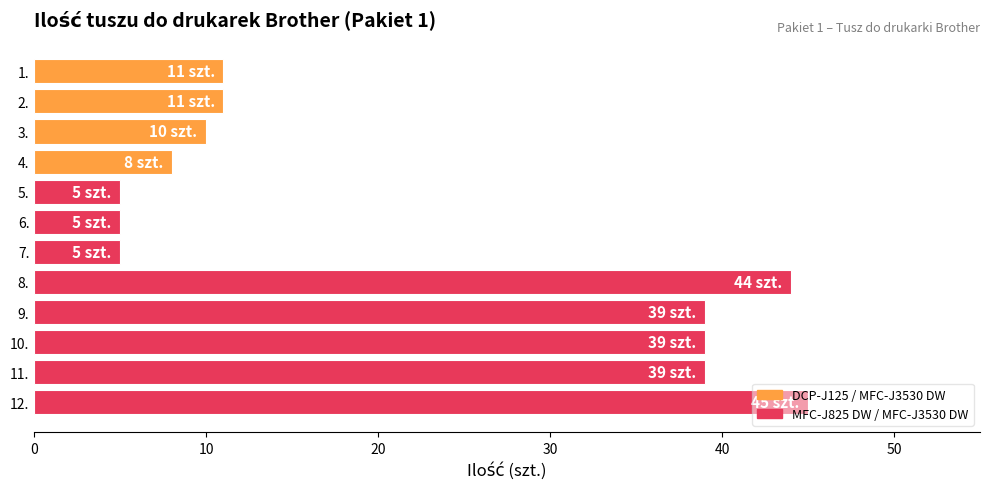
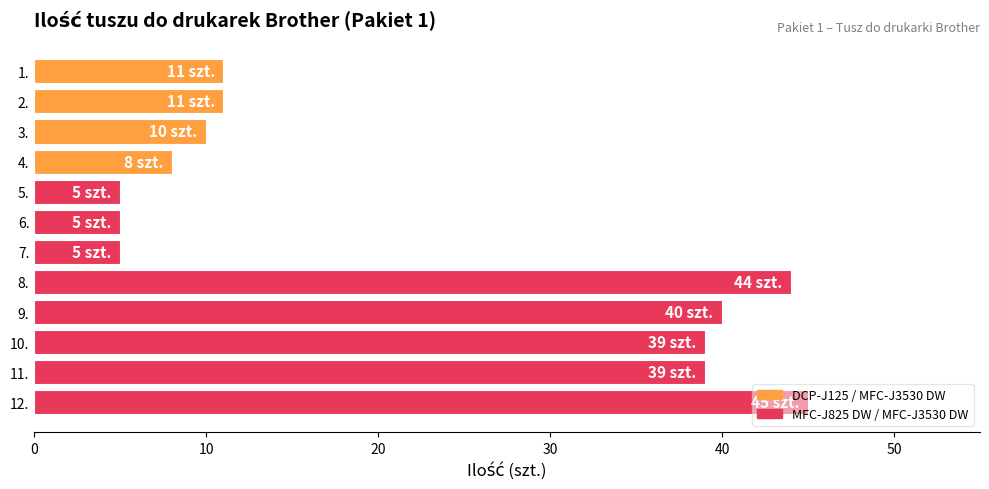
9.: 39 -> 40
